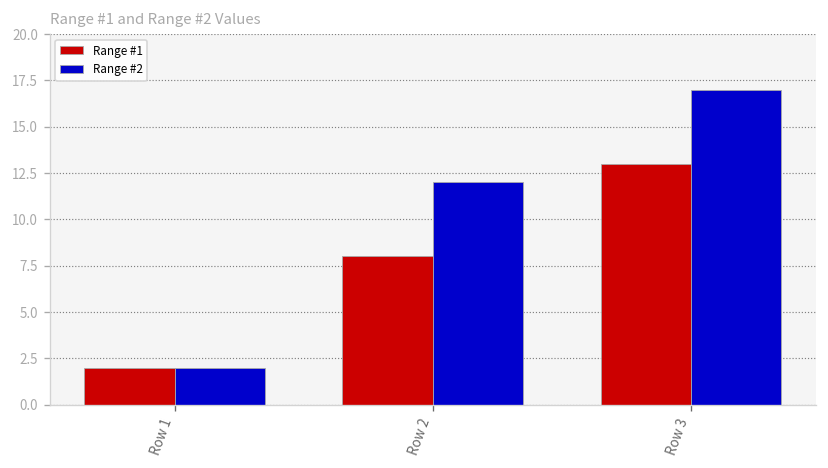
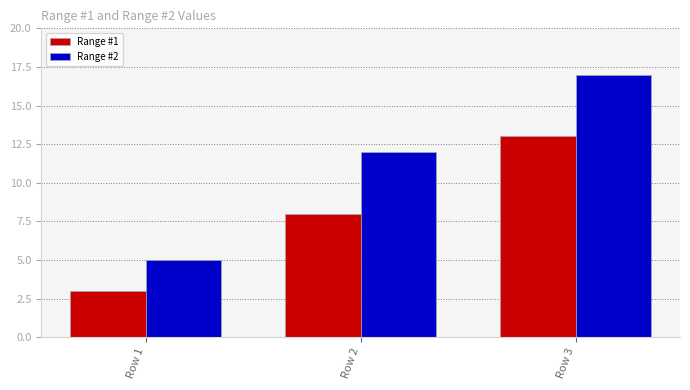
Range #1, Row 1: 2 -> 3
Range #2, Row 1: 2 -> 5
